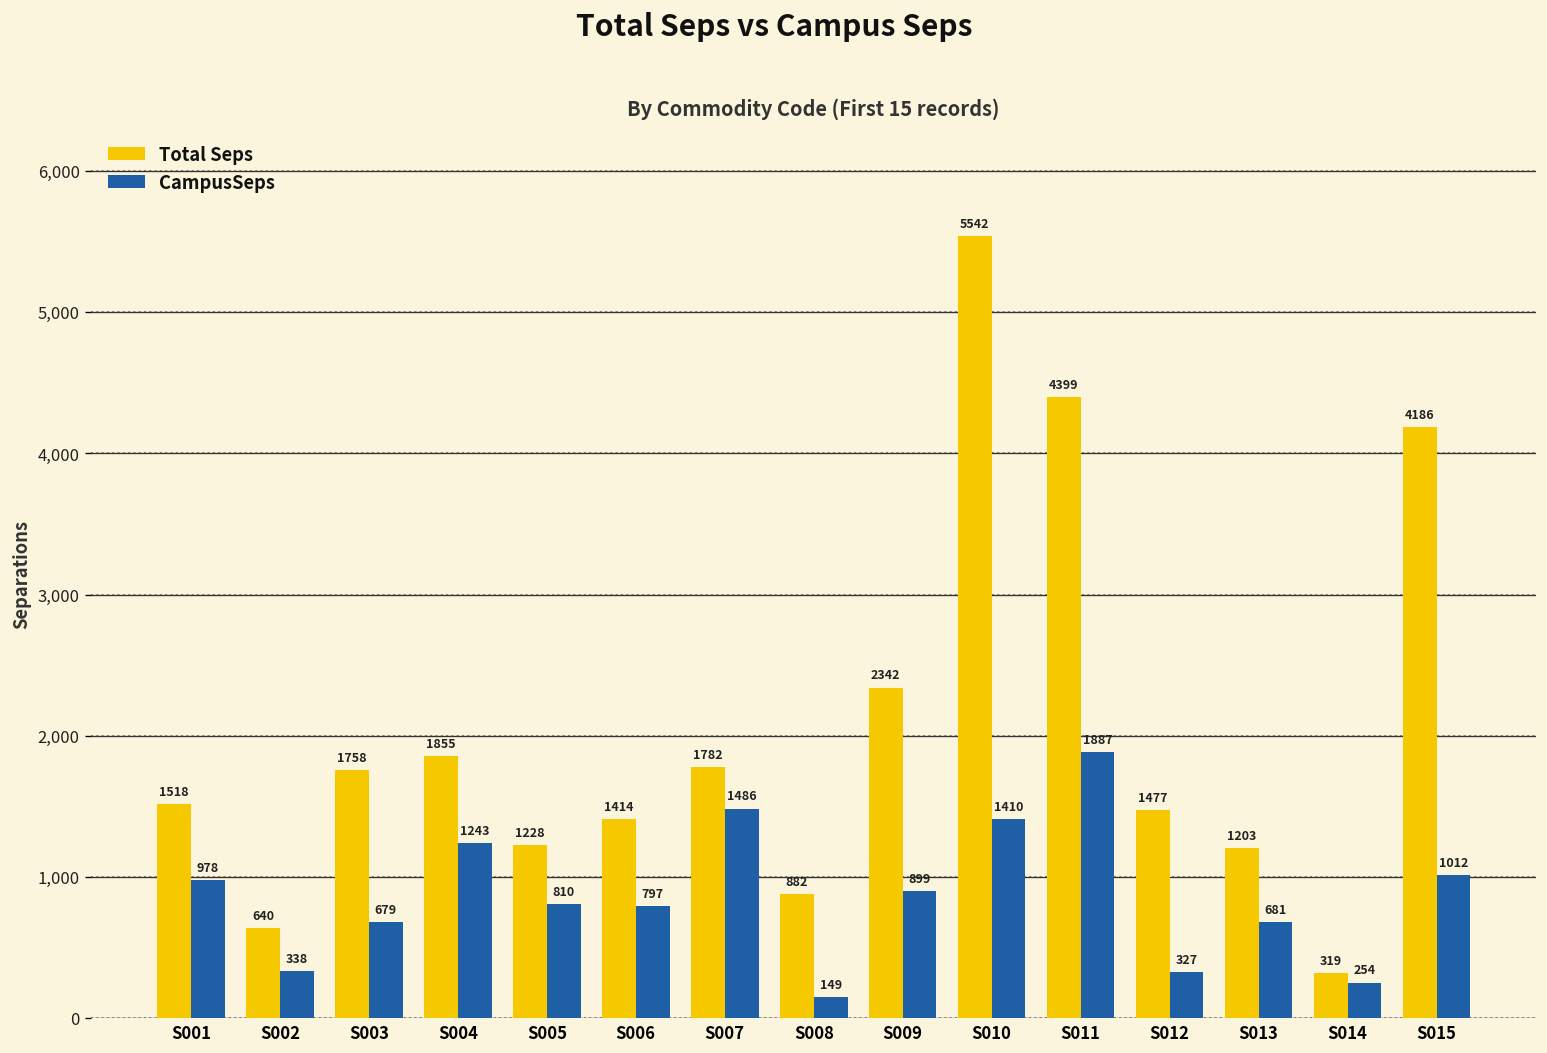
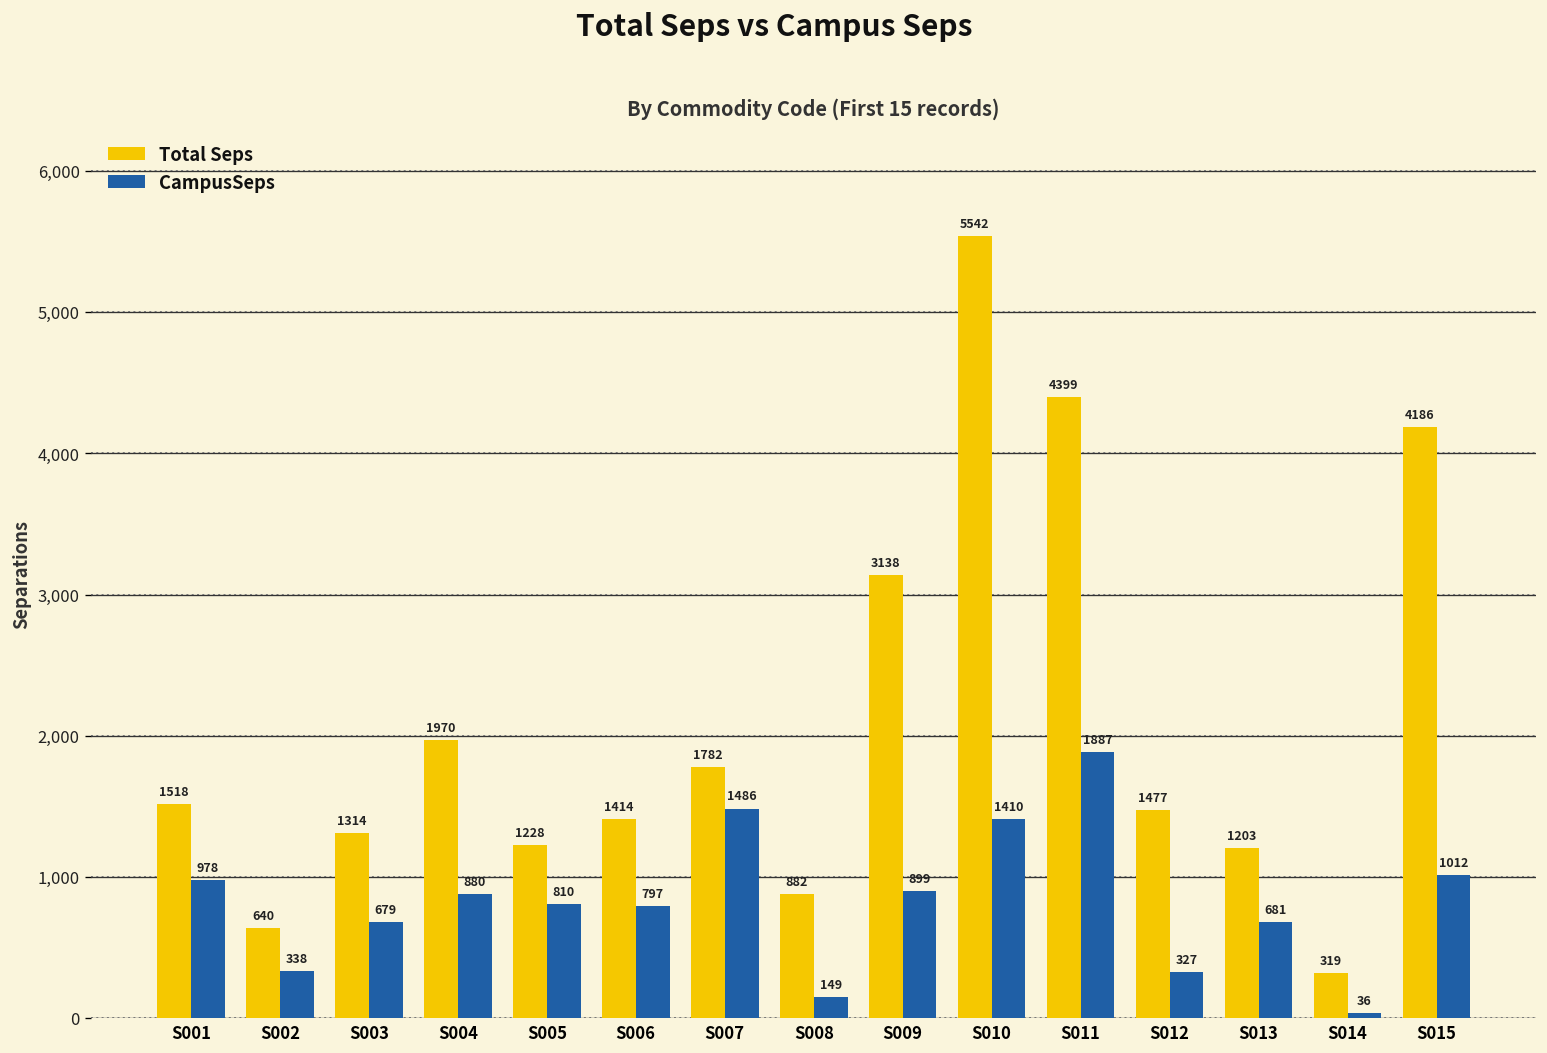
Total Seps, S003: 1758 -> 1314
Total Seps, S004: 1855 -> 1970
CampusSeps, S004: 1243 -> 880
Total Seps, S009: 2342 -> 3138
CampusSeps, S014: 254 -> 36
